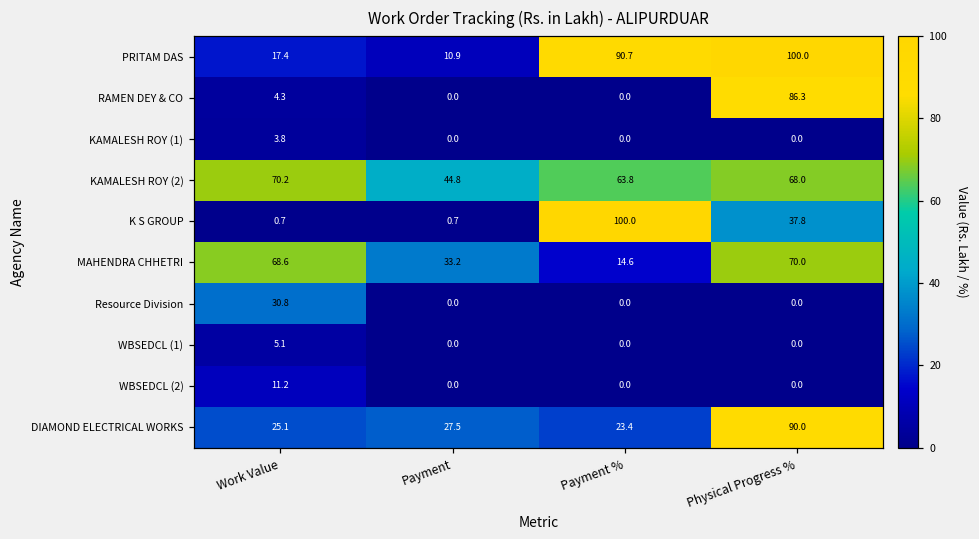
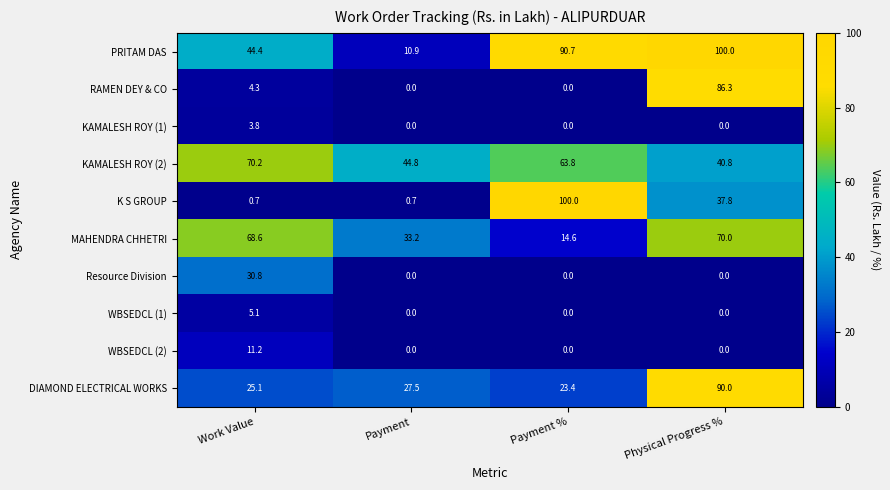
PRITAM DAS, Work Value: 17.4 -> 44.4
KAMALESH ROY (2), Physical Progress %: 68.0 -> 40.8
